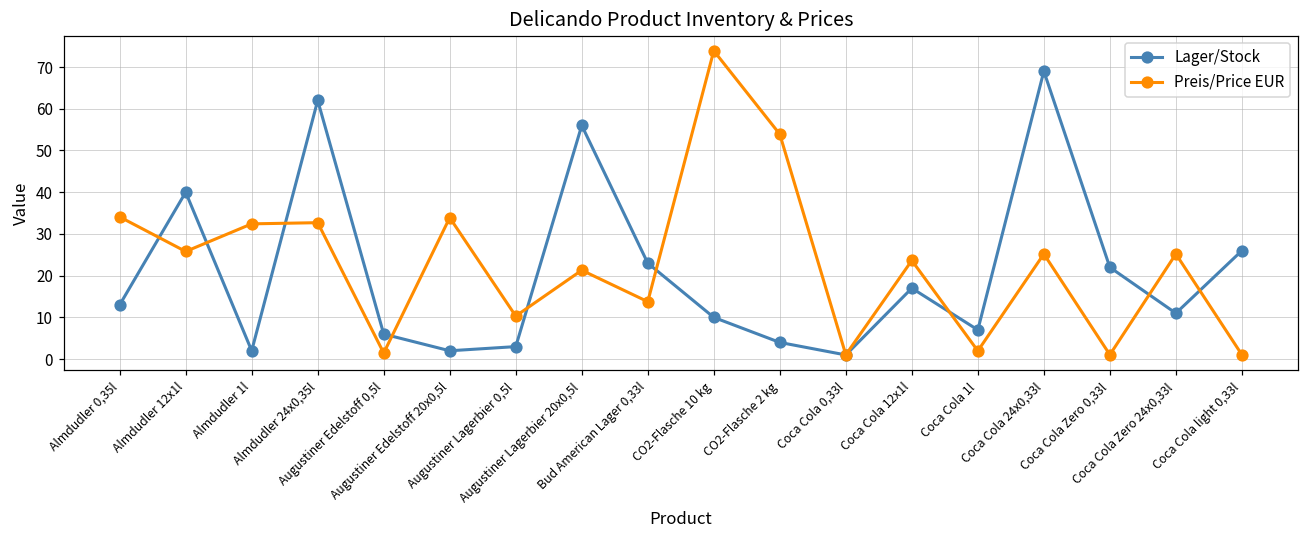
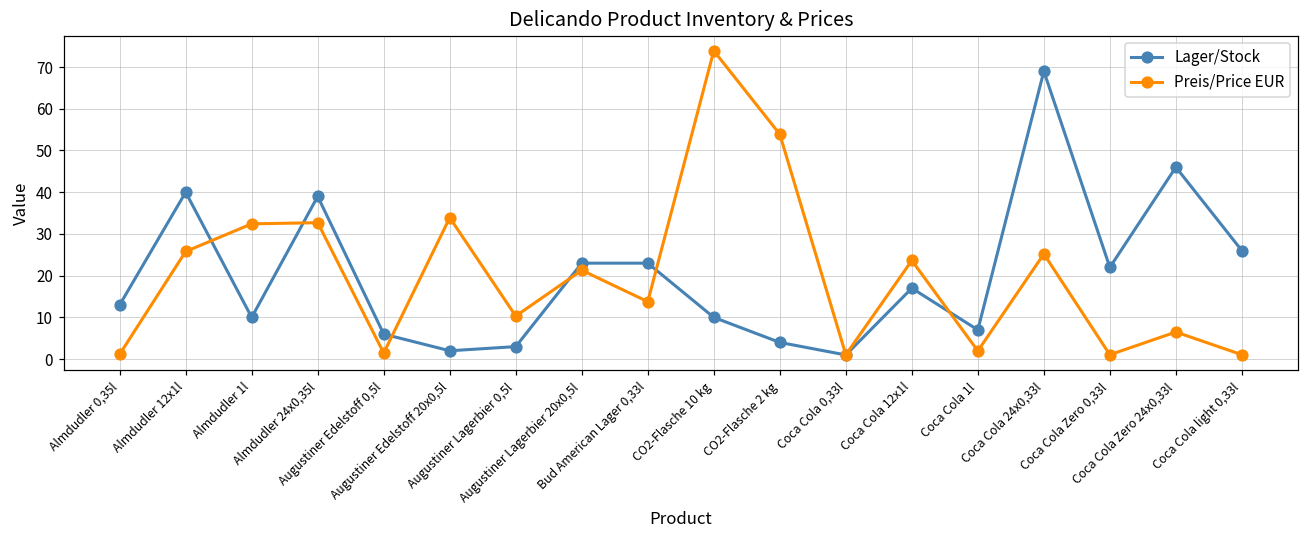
Preis/Price EUR, Almdudler 0,35l: 34 -> 1
Lager/Stock, Almdudler 1l: 2 -> 10
Lager/Stock, Almdudler 24x0,35l: 62 -> 39
Lager/Stock, Augustiner Lagerbier 20x0,5l: 56 -> 23
Lager/Stock, Coca Cola Zero 24x0,33l: 11 -> 46
Preis/Price EUR, Coca Cola Zero 24x0,33l: 25 -> 7
